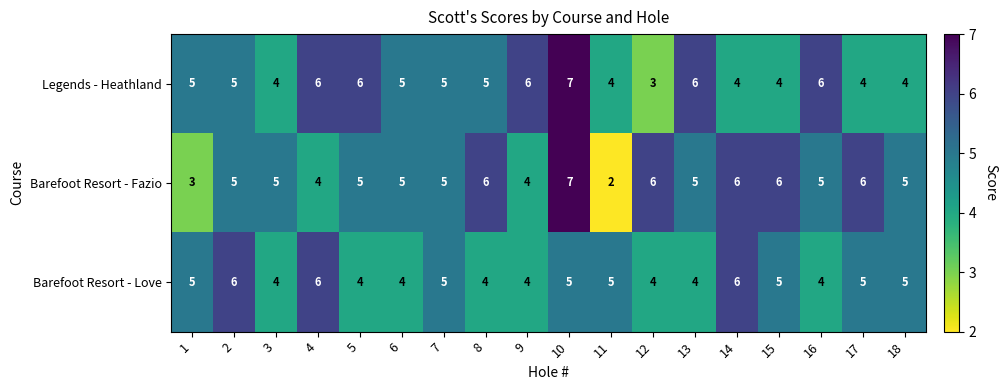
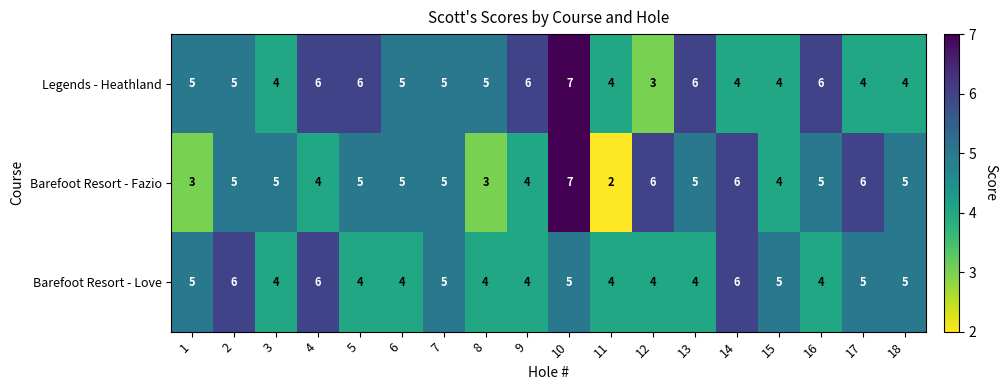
Barefoot Resort - Fazio, 8: 6 -> 3
Barefoot Resort - Fazio, 15: 6 -> 4
Barefoot Resort - Love, 11: 5 -> 4
